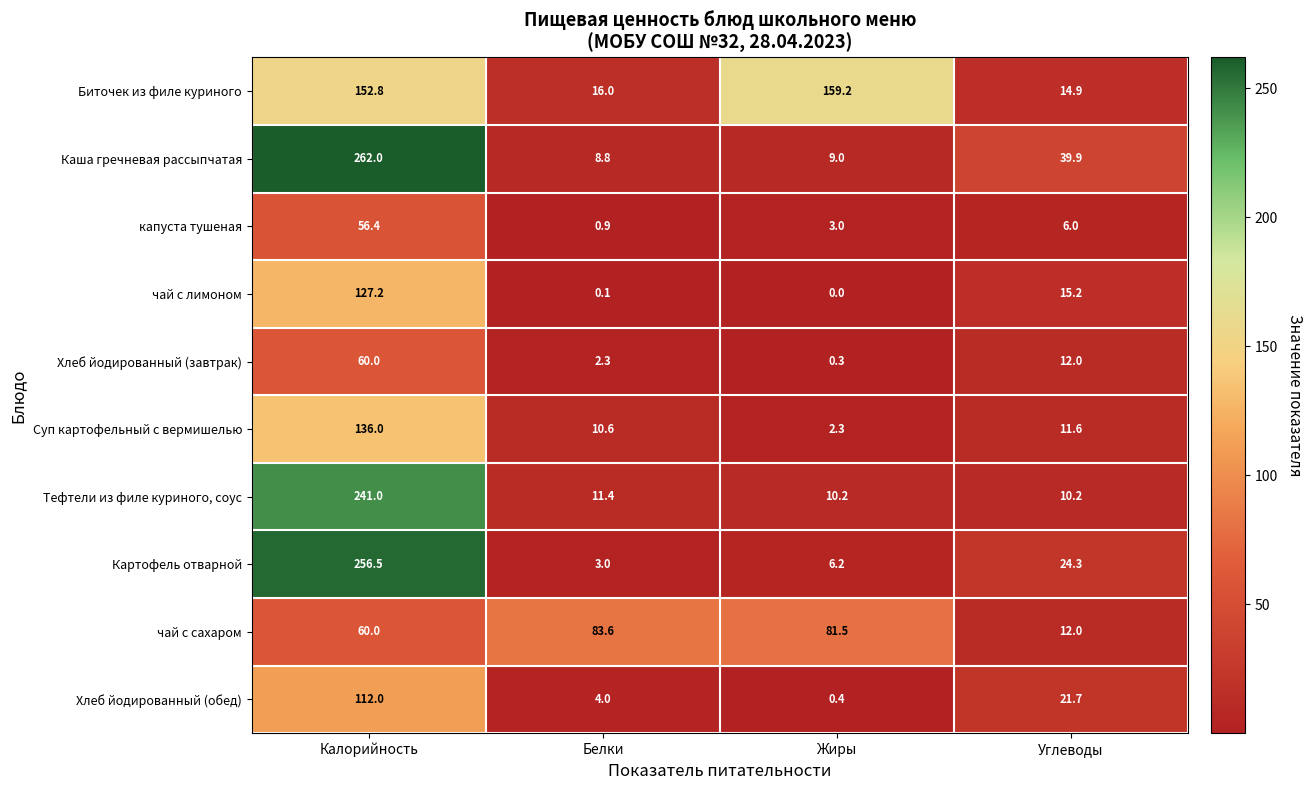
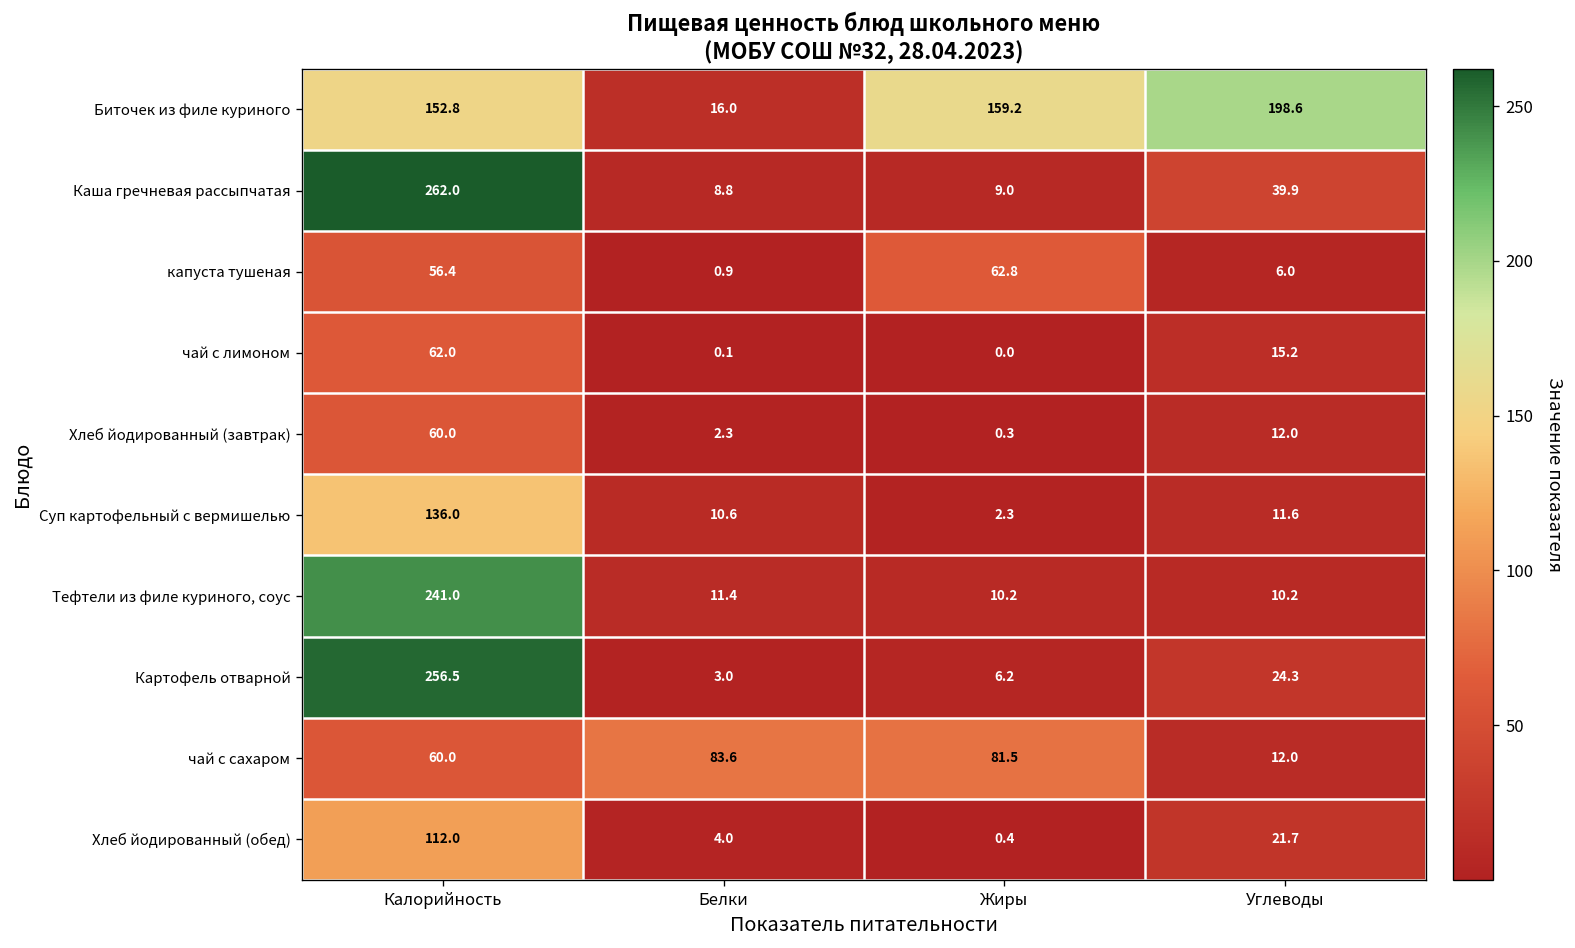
Биточек из филе куриного, Углеводы: 14.9 -> 198.6
капуста тушеная, Жиры: 3.0 -> 62.8
чай с лимоном, Калорийность: 127.2 -> 62.0
